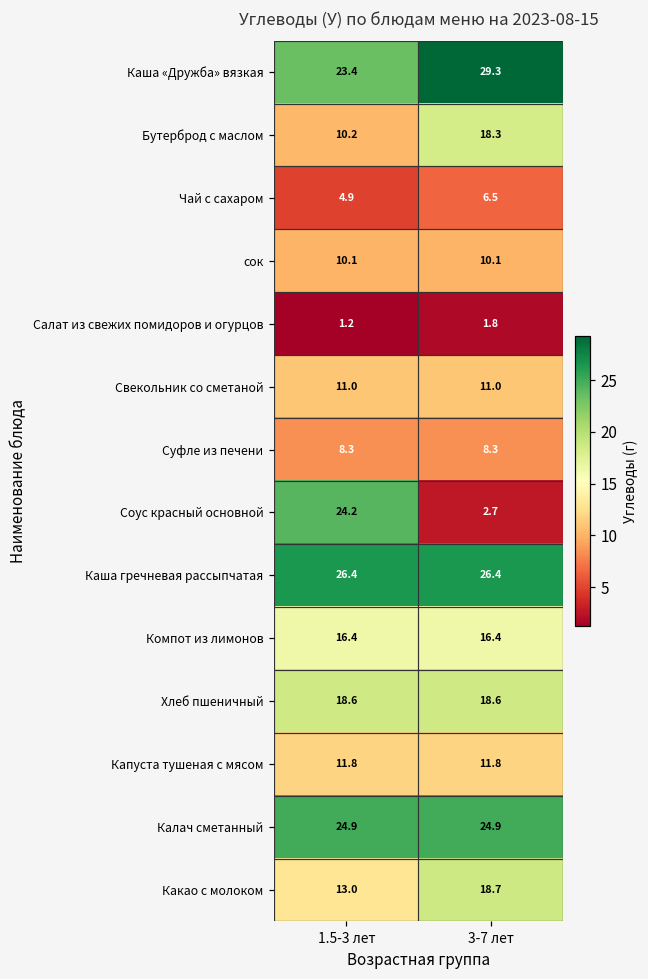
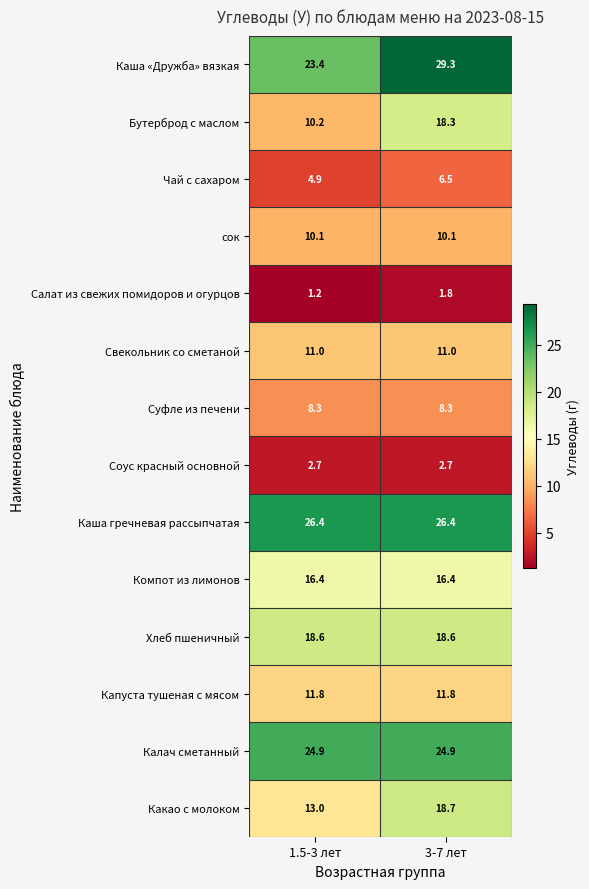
Соус красный основной, 1.5-3 лет: 24.2 -> 2.7
